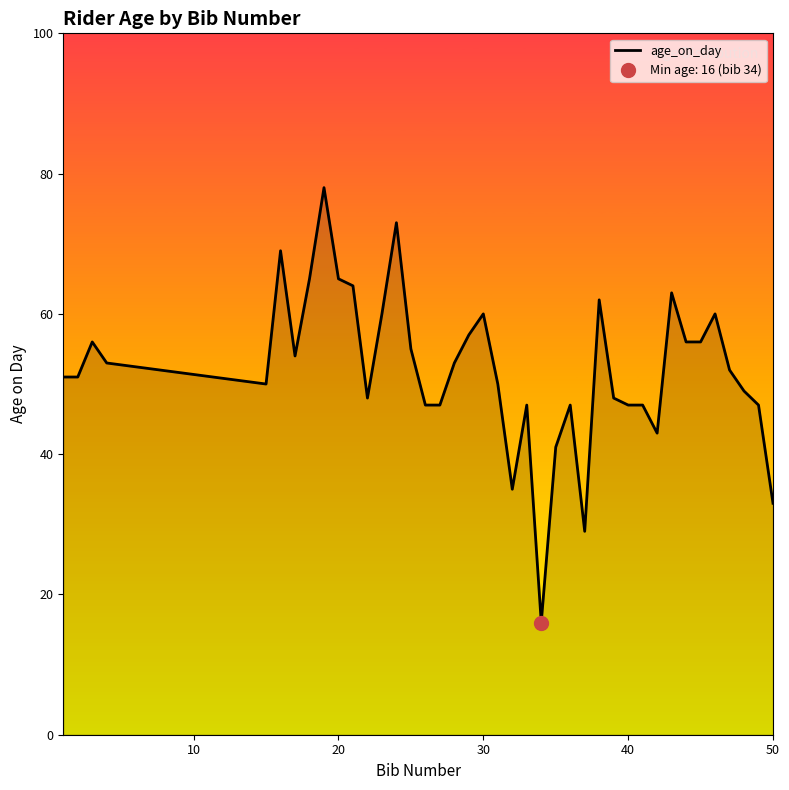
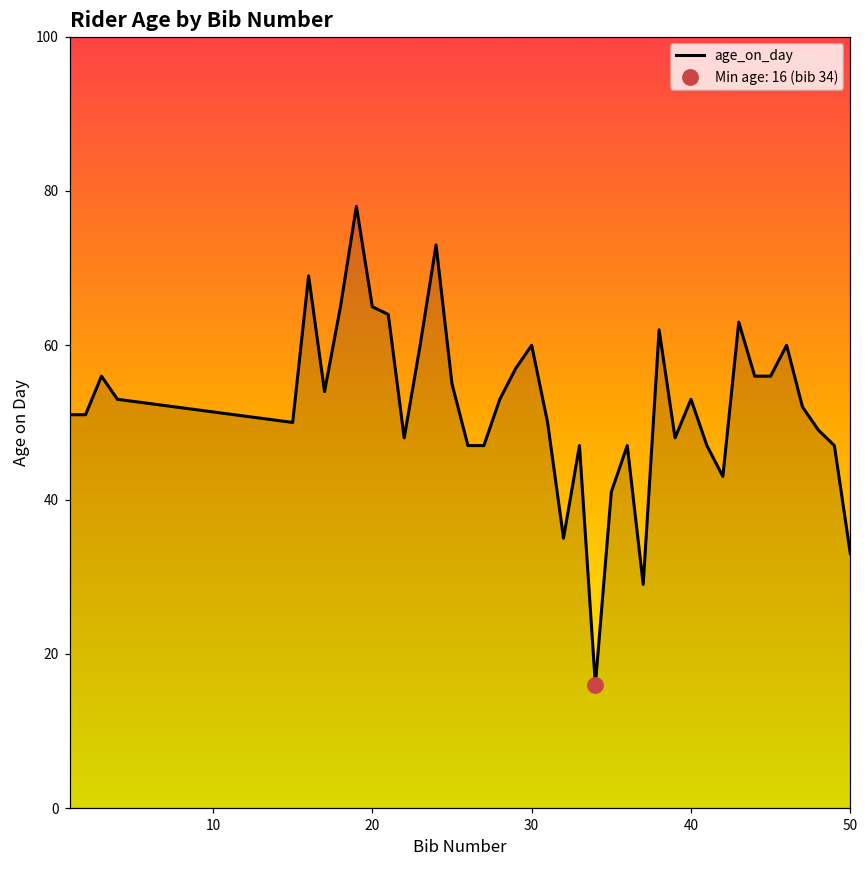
age_on_day, 40: 47 -> 53
